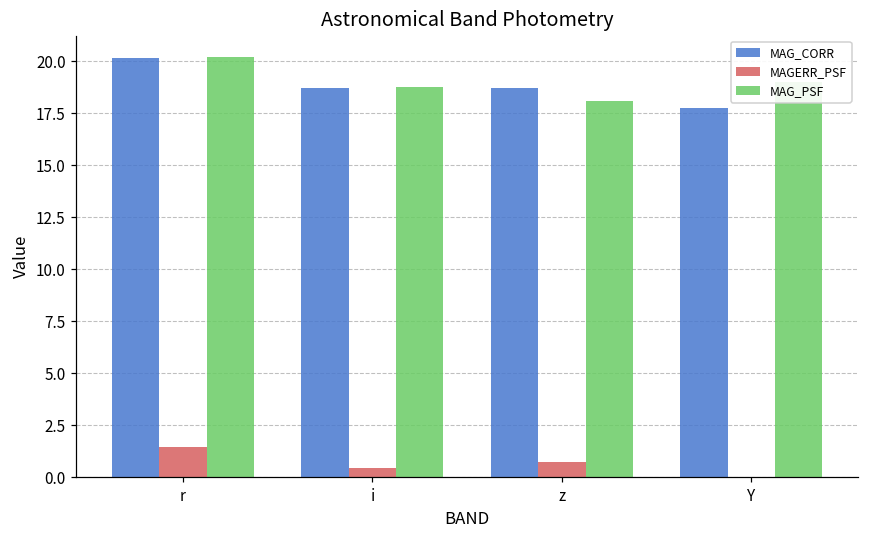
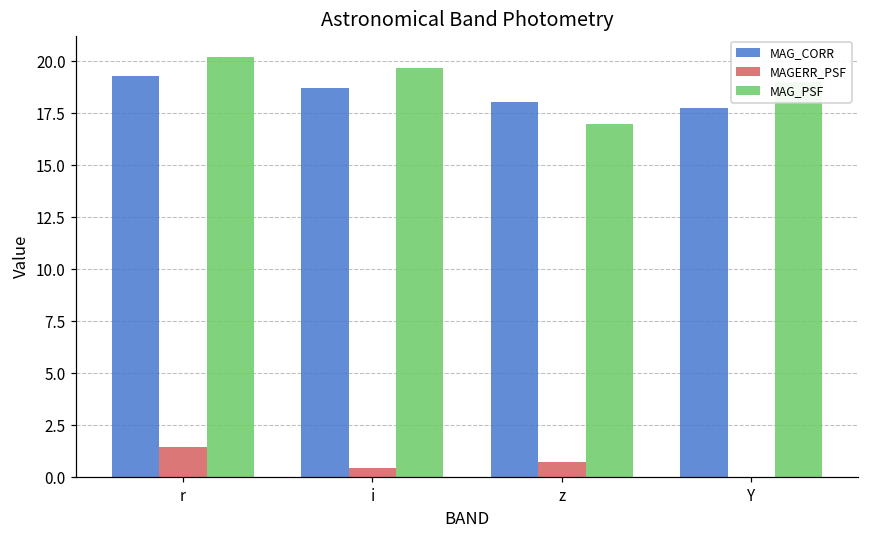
MAG_CORR, r: 20.2 -> 19.3
MAG_PSF, i: 18.8 -> 19.7
MAG_CORR, z: 18.7 -> 18.0
MAG_PSF, z: 18.1 -> 17.0
